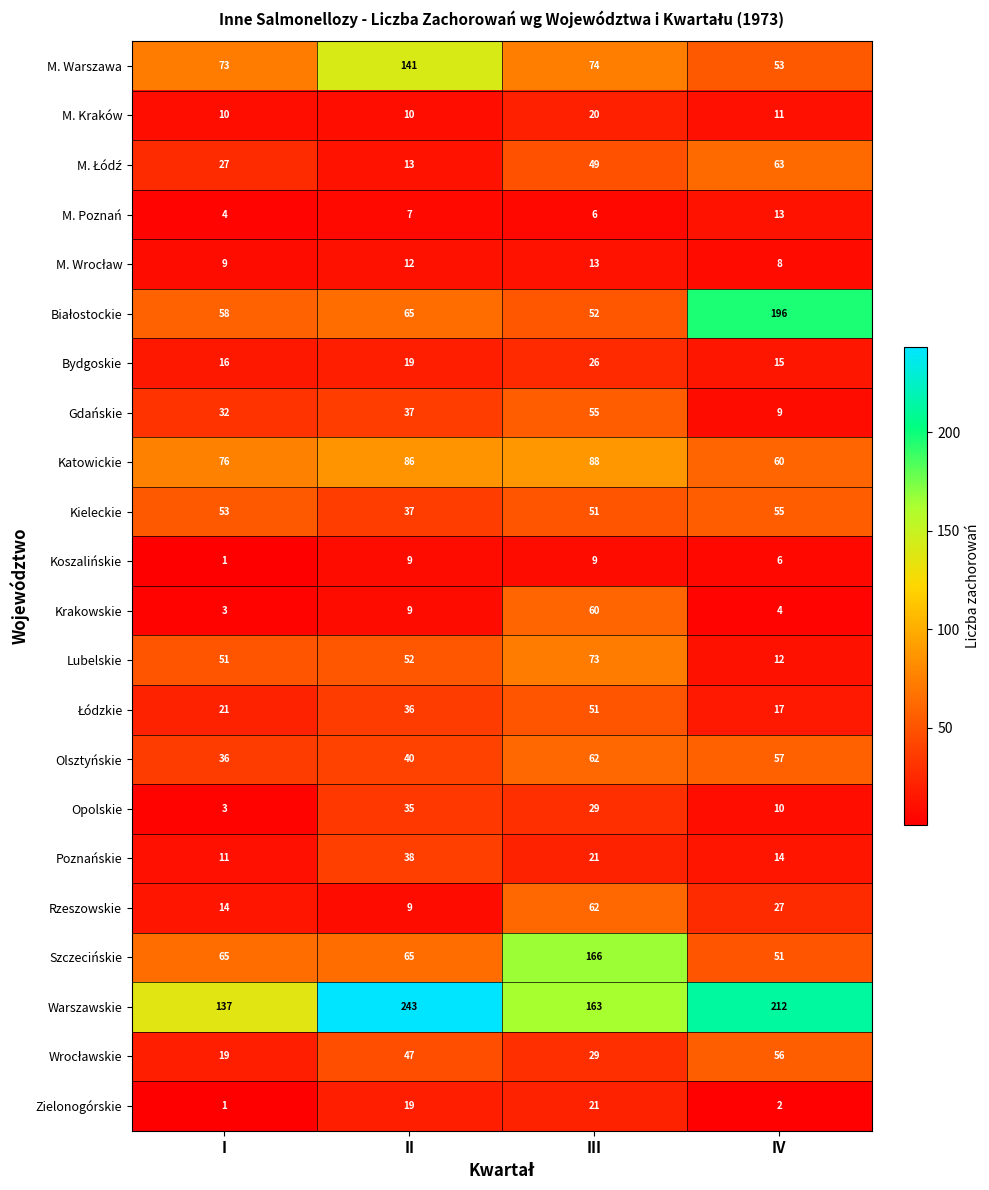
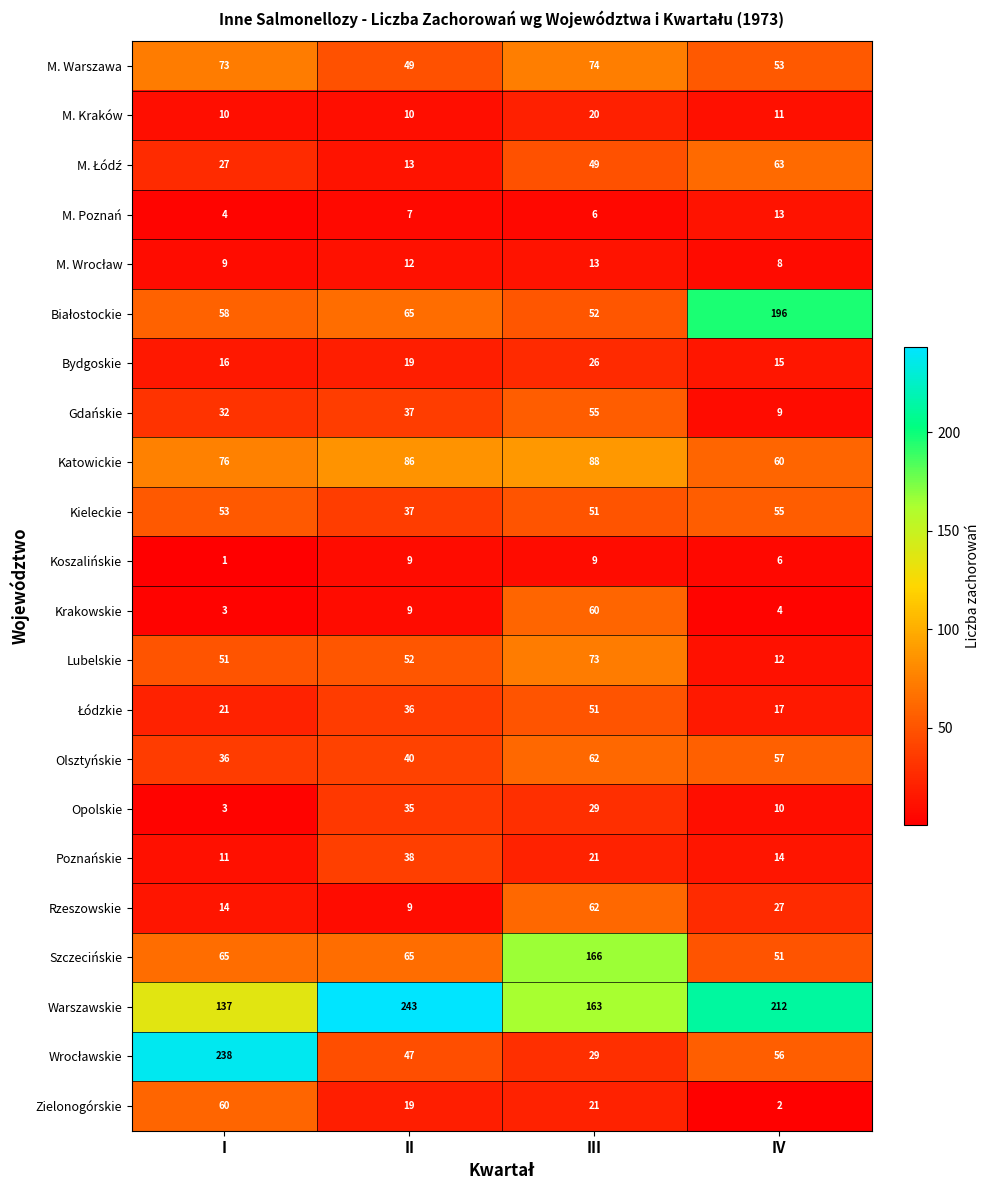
M. Warszawa, II: 141 -> 49
Wrocławskie, I: 19 -> 238
Zielonogórskie, I: 1 -> 60
